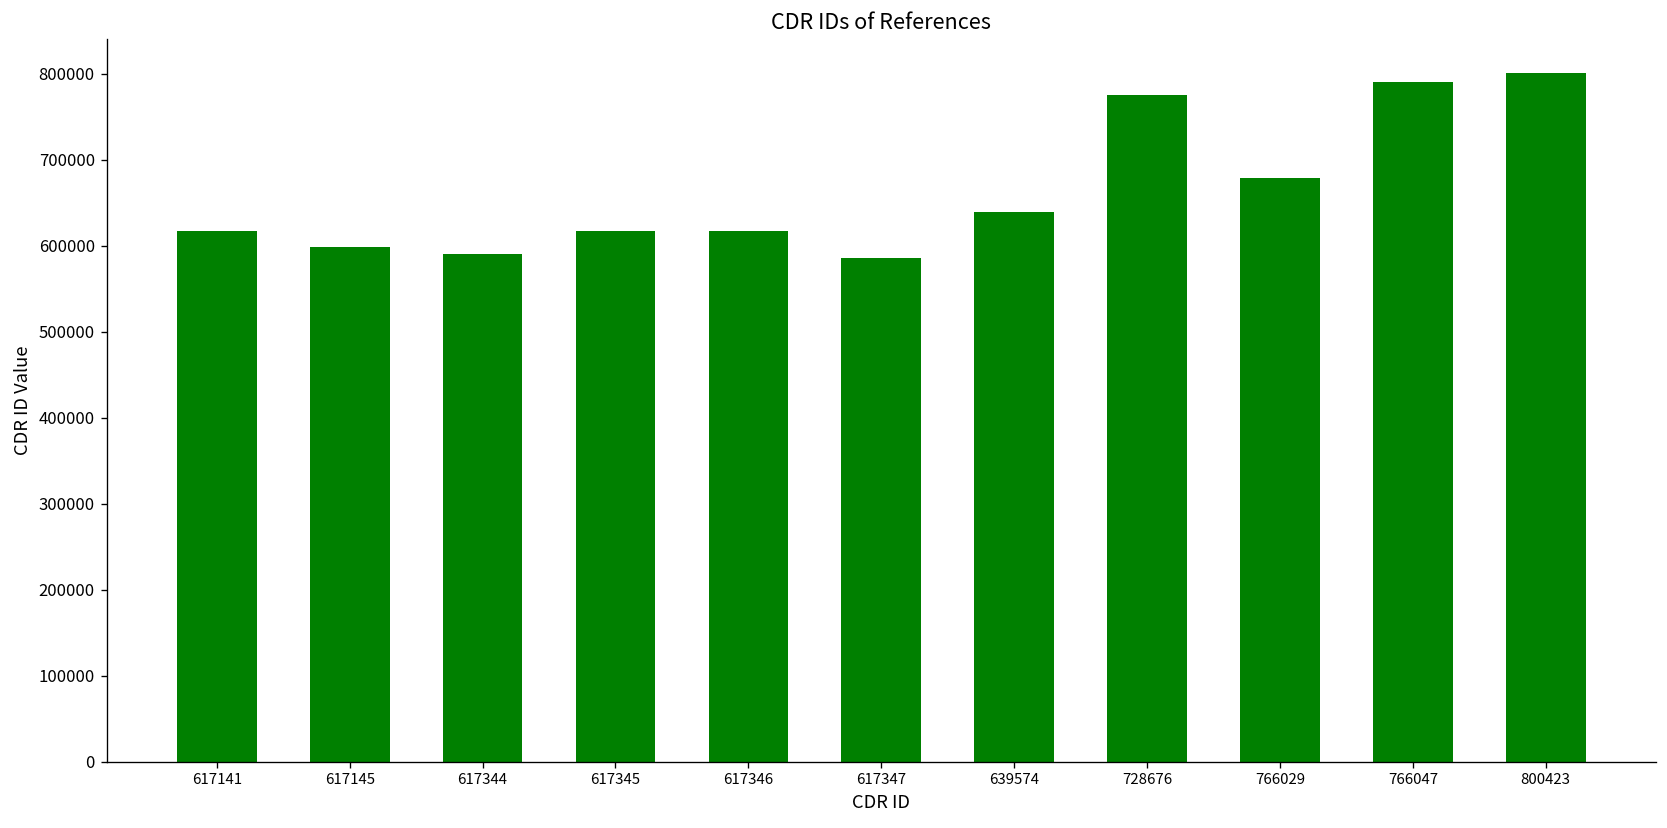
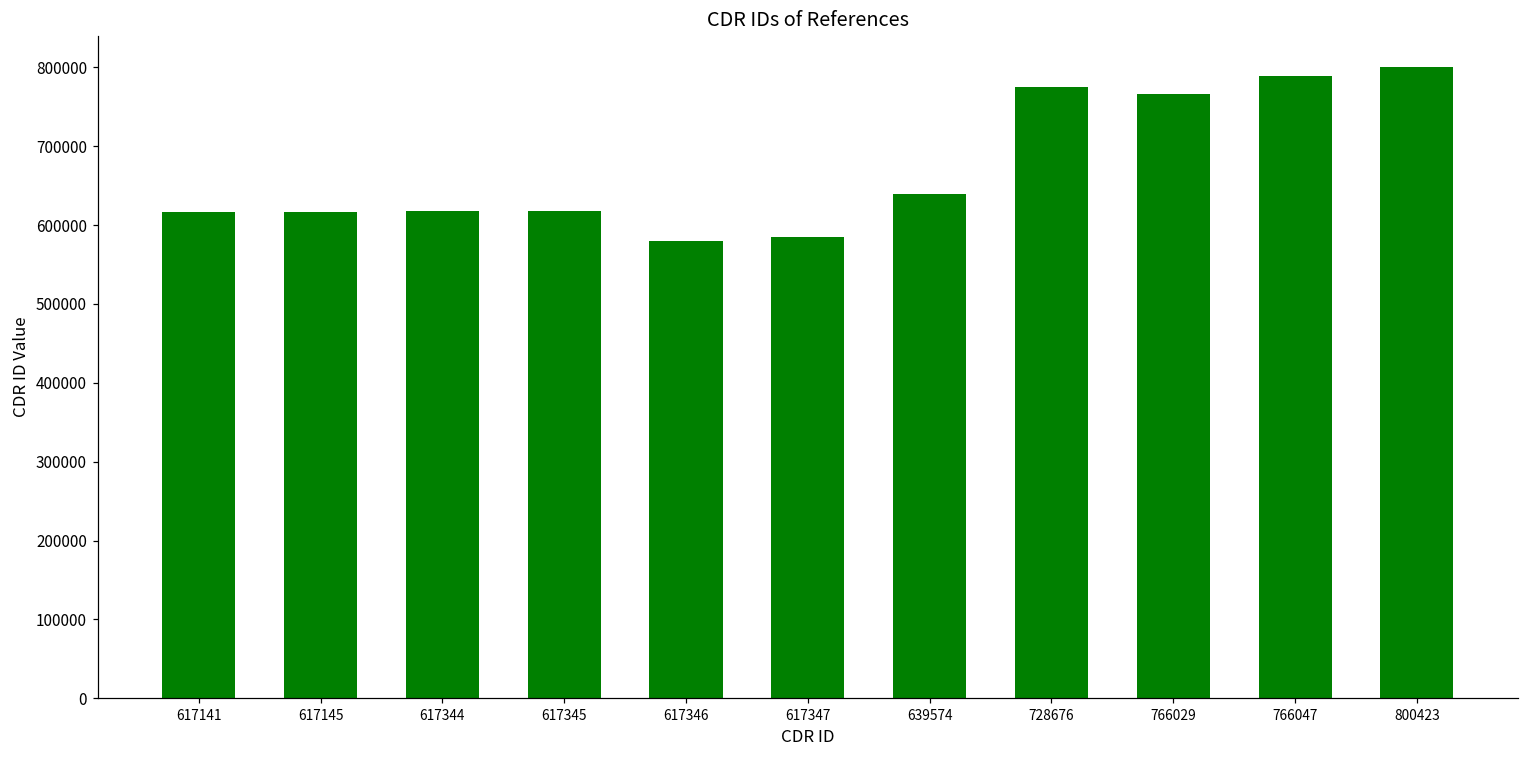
617145: 600000 -> 620000
617344: 590000 -> 620000
617346: 620000 -> 580000
766029: 680000 -> 770000
